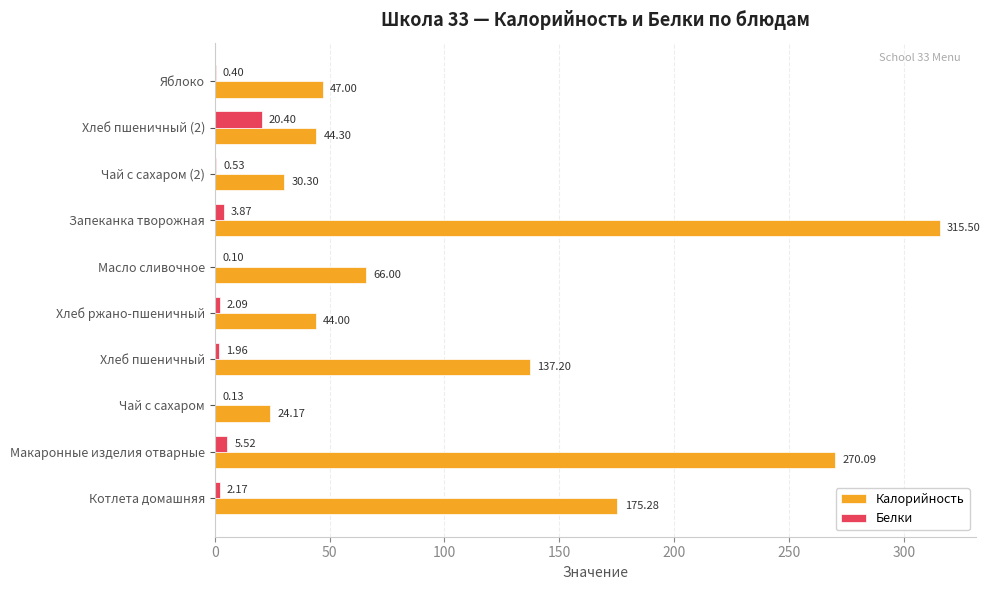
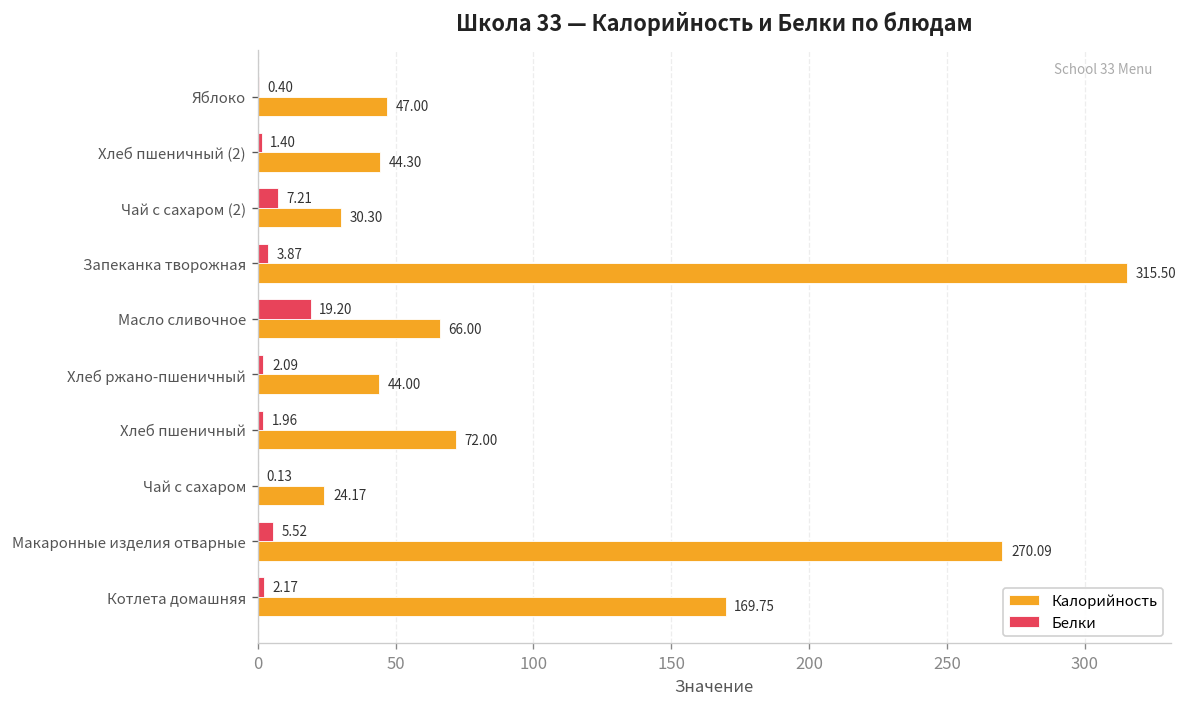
Белки, Хлеб пшеничный (2): 20.40 -> 1.40
Белки, Чай с сахаром (2): 0.53 -> 7.21
Белки, Масло сливочное: 0.10 -> 19.20
Калорийность, Хлеб пшеничный: 137.20 -> 72.00
Калорийность, Котлета домашняя: 175.28 -> 169.75
